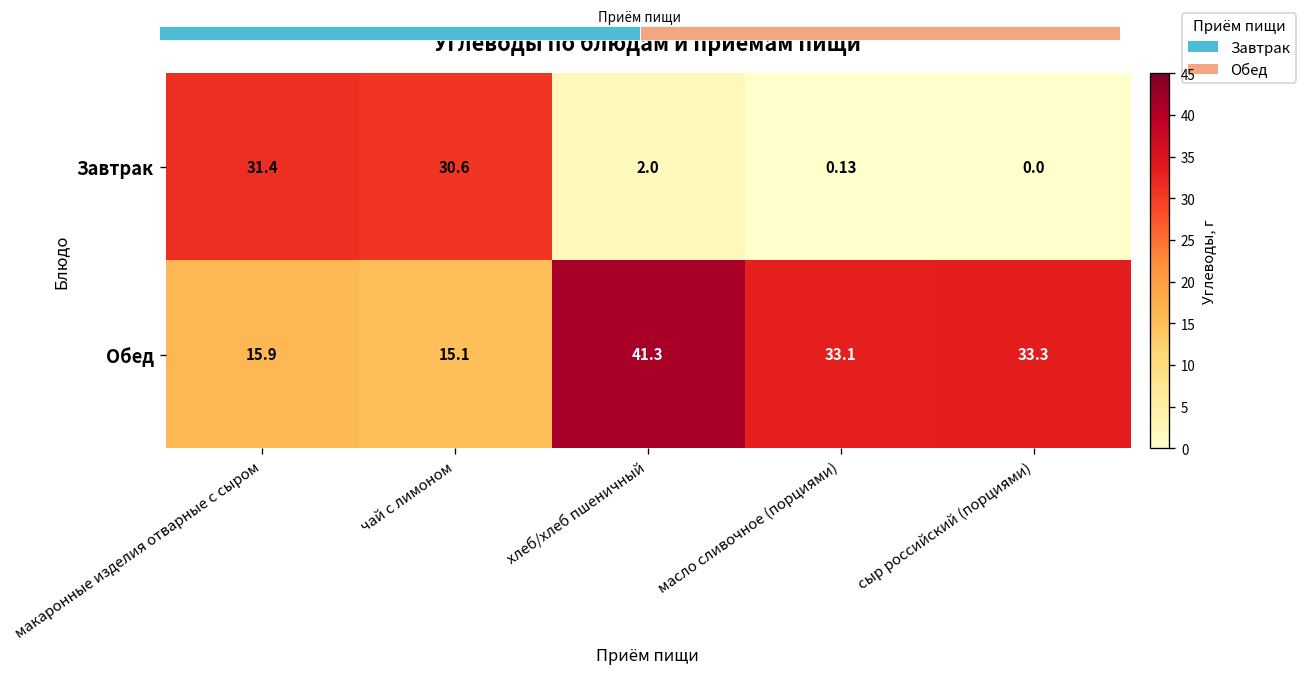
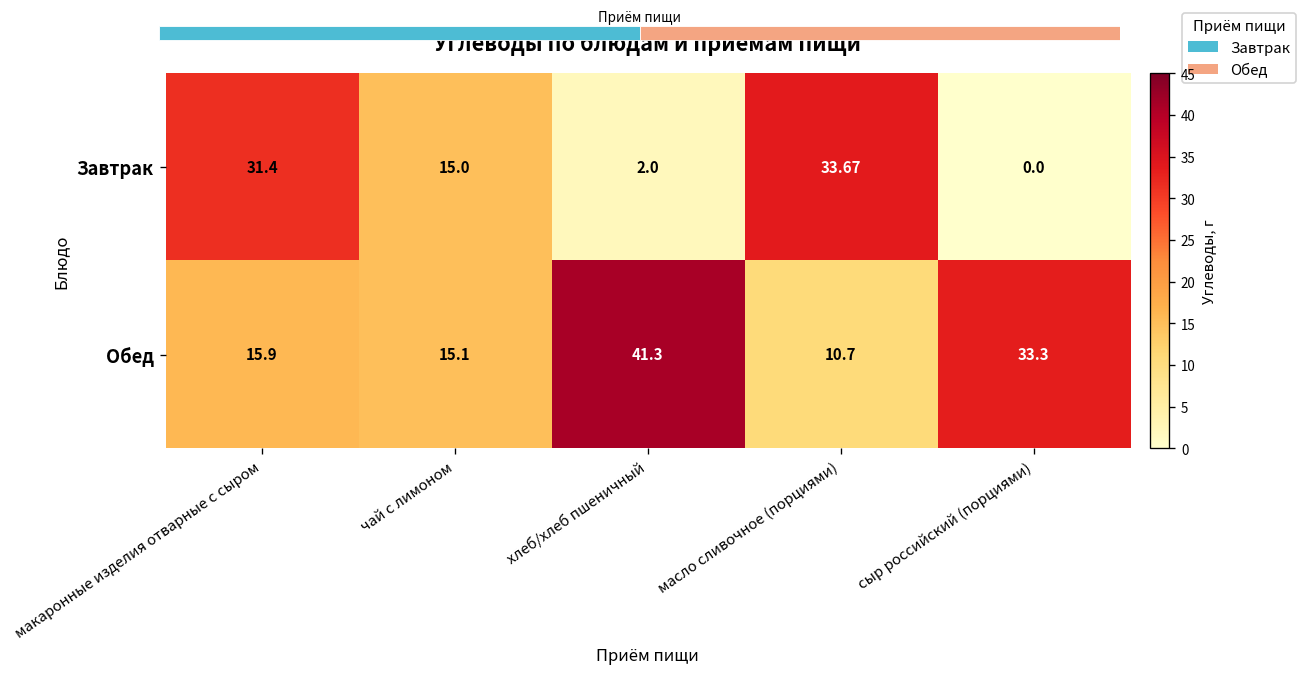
Углеводы по блюдам и приёмам пищи, Завтрак, чай с лимоном: 30.6 -> 15.0
Углеводы по блюдам и приёмам пищи, Завтрак, масло сливочное (порциями): 0.13 -> 33.67
Углеводы по блюдам и приёмам пищи, Обед, масло сливочное (порциями): 33.1 -> 10.7
